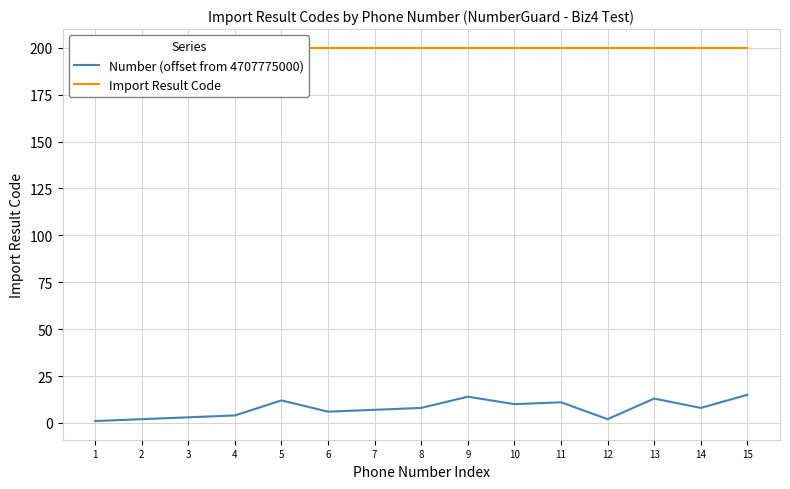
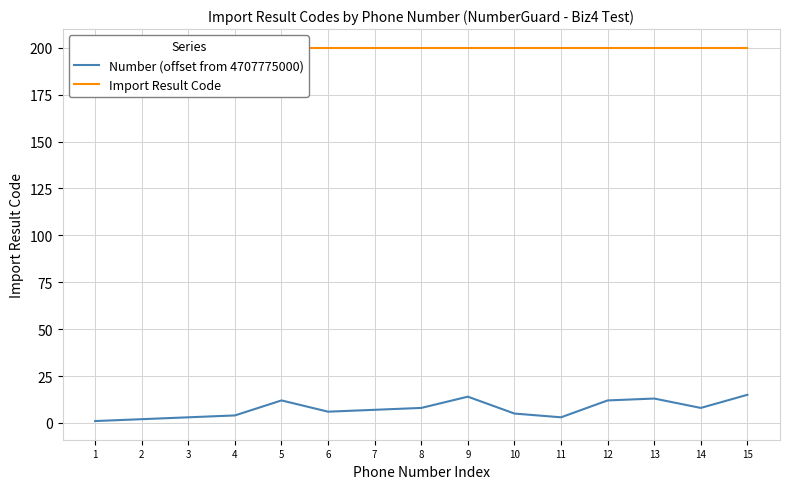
Number (offset from 4707775000), 10: 10 -> 5
Number (offset from 4707775000), 11: 11 -> 3
Number (offset from 4707775000), 12: 2 -> 12
